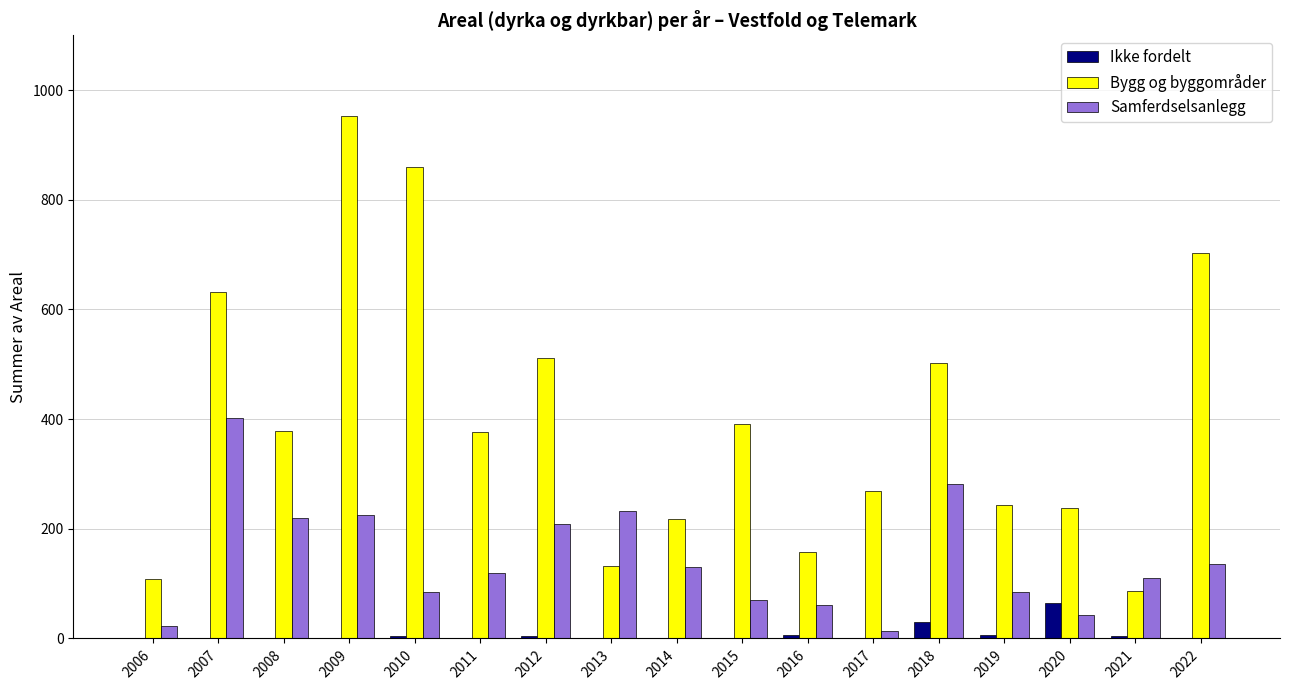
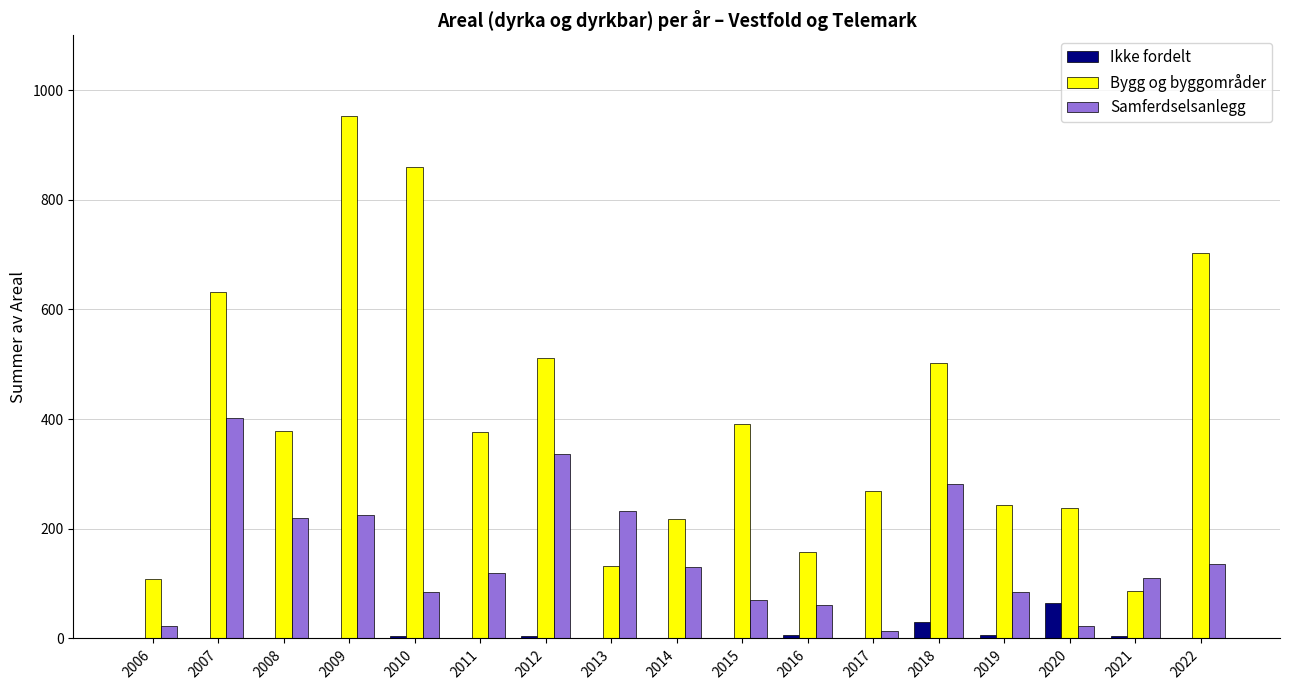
Samferdselsanlegg, 2012: 210 -> 340
Samferdselsanlegg, 2020: 40 -> 20
